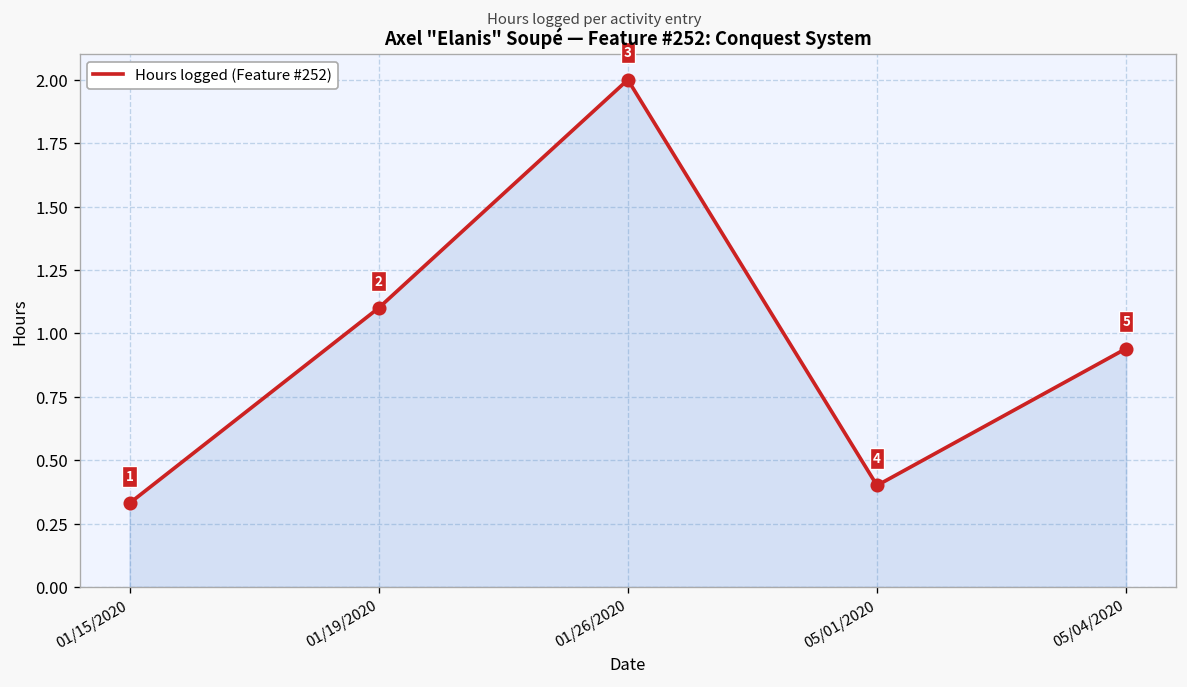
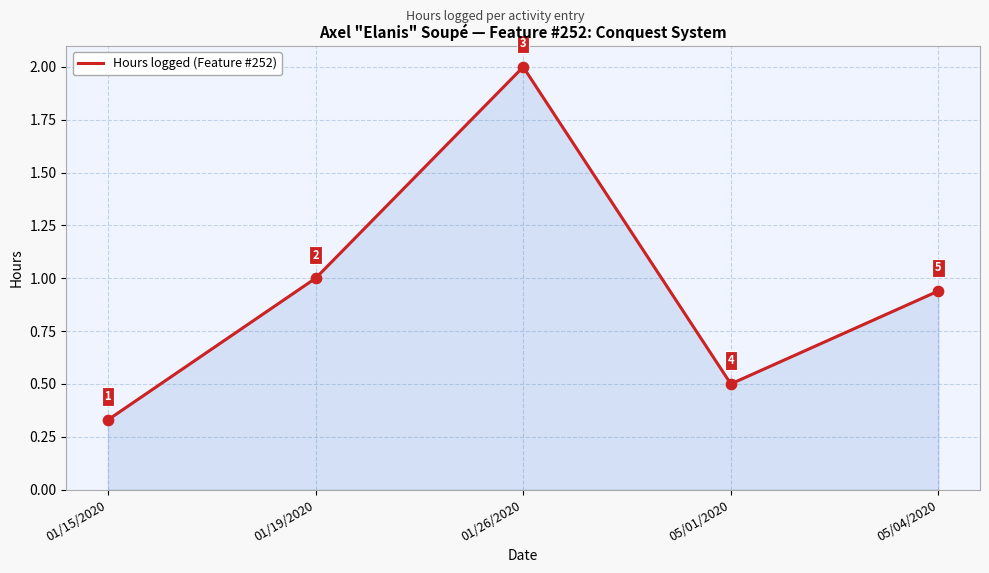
01/19/2020: 1.1 -> 1.0
05/01/2020: 0.4 -> 0.5
